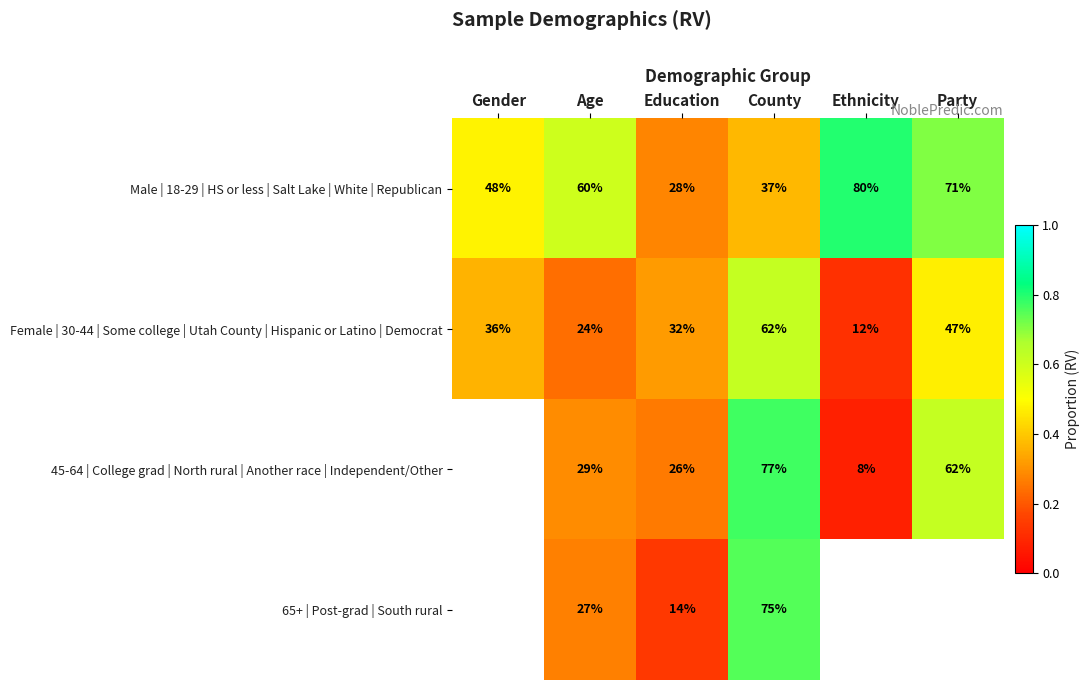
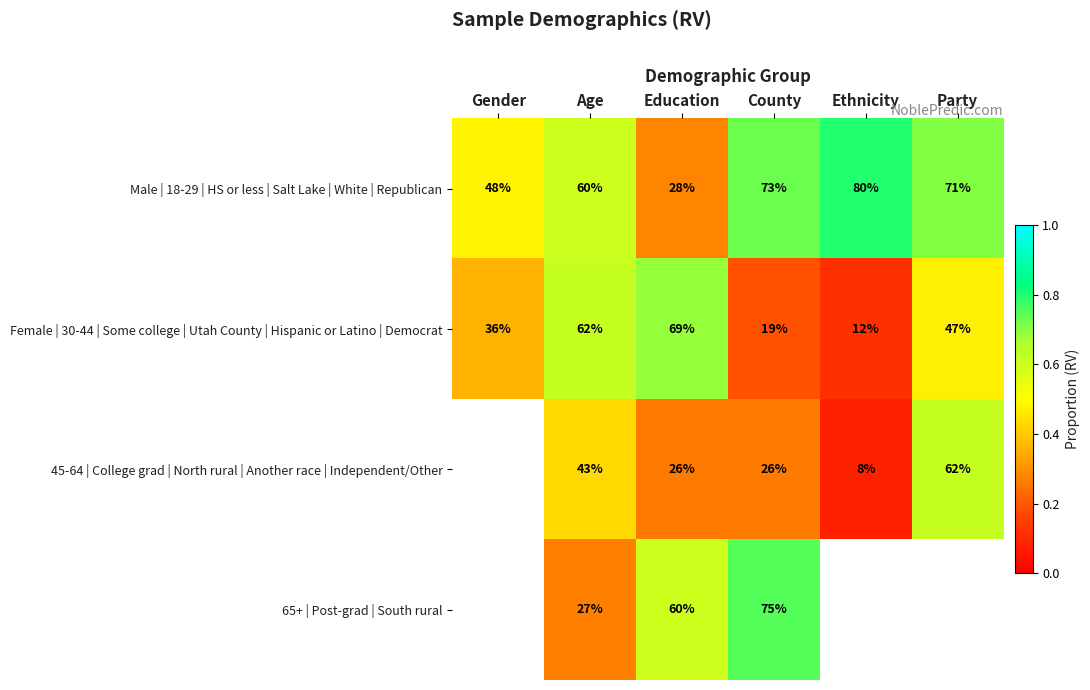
Male | 18-29 | HS or less | Salt Lake | White | Republican, County: 37% -> 73%
Female | 30-44 | Some college | Utah County | Hispanic or Latino | Democrat, Age: 24% -> 62%
Female | 30-44 | Some college | Utah County | Hispanic or Latino | Democrat, Education: 32% -> 69%
Female | 30-44 | Some college | Utah County | Hispanic or Latino | Democrat, County: 62% -> 19%
45-64 | College grad | North rural | Another race | Independent/Other, Age: 29% -> 43%
45-64 | College grad | North rural | Another race | Independent/Other, County: 77% -> 26%
65+ | Post-grad | South rural, Education: 14% -> 60%
